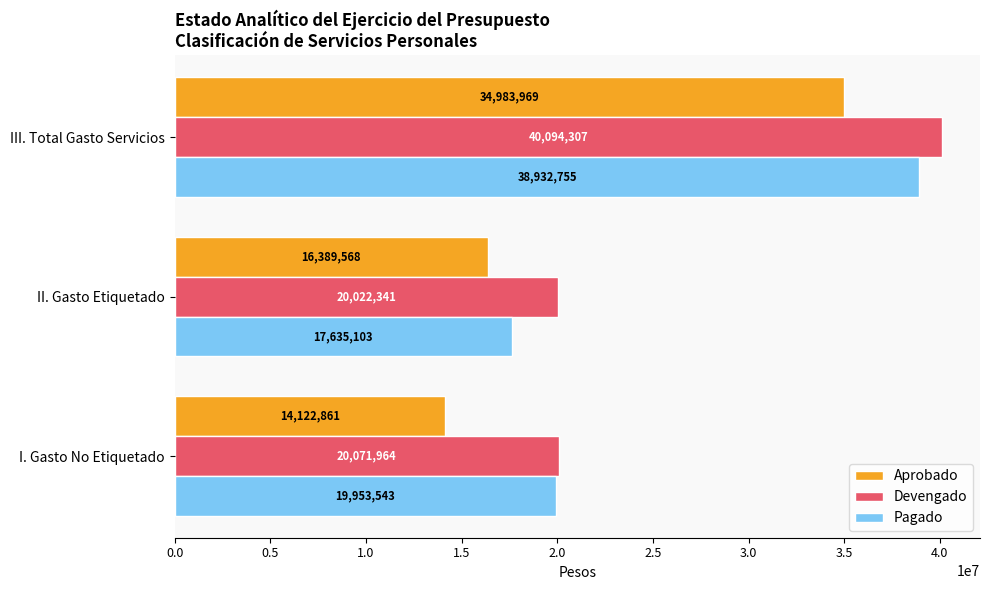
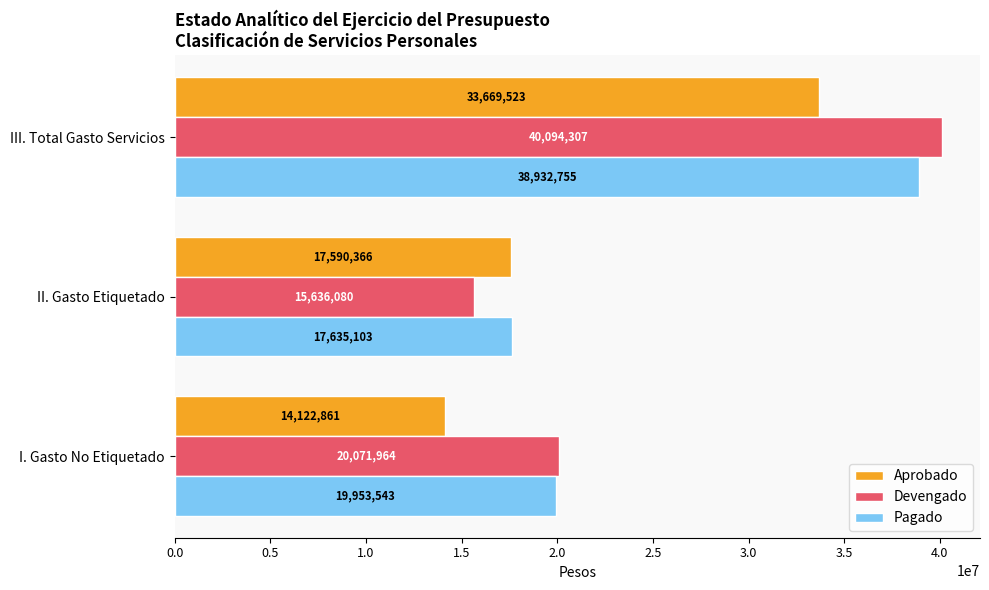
Aprobado, III. Total Gasto Servicios: 34,983,969 -> 33,669,523
Aprobado, II. Gasto Etiquetado: 16,389,568 -> 17,590,366
Devengado, II. Gasto Etiquetado: 20,022,341 -> 15,636,080
